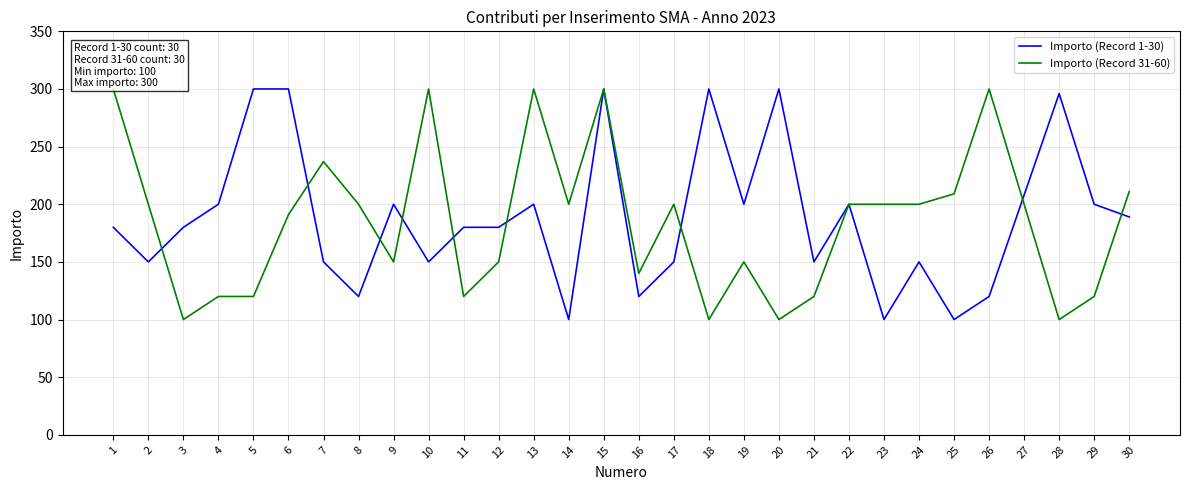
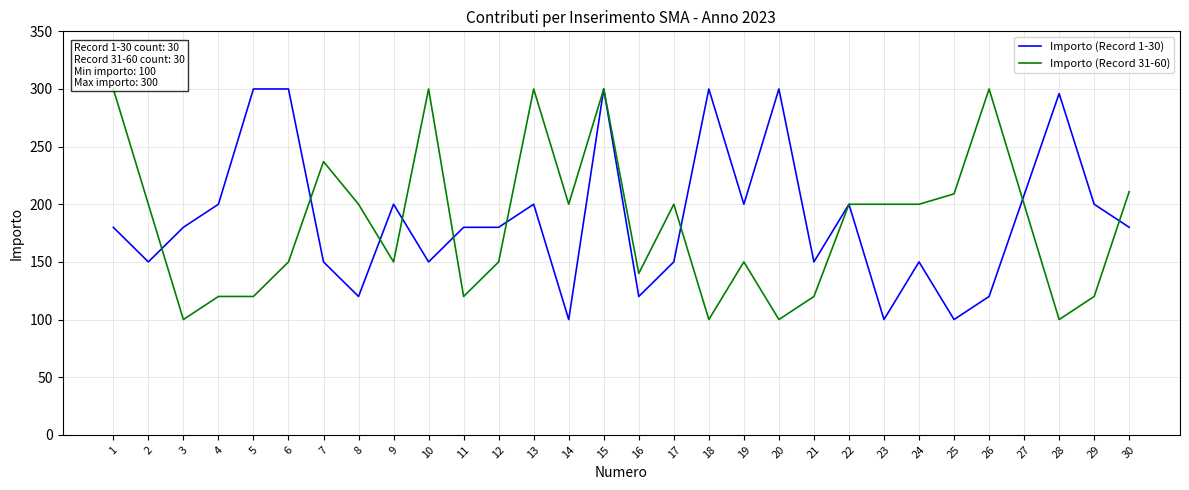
Importo (Record 31-60), 6: 191 -> 150
Importo (Record 1-30), 30: 189 -> 180
